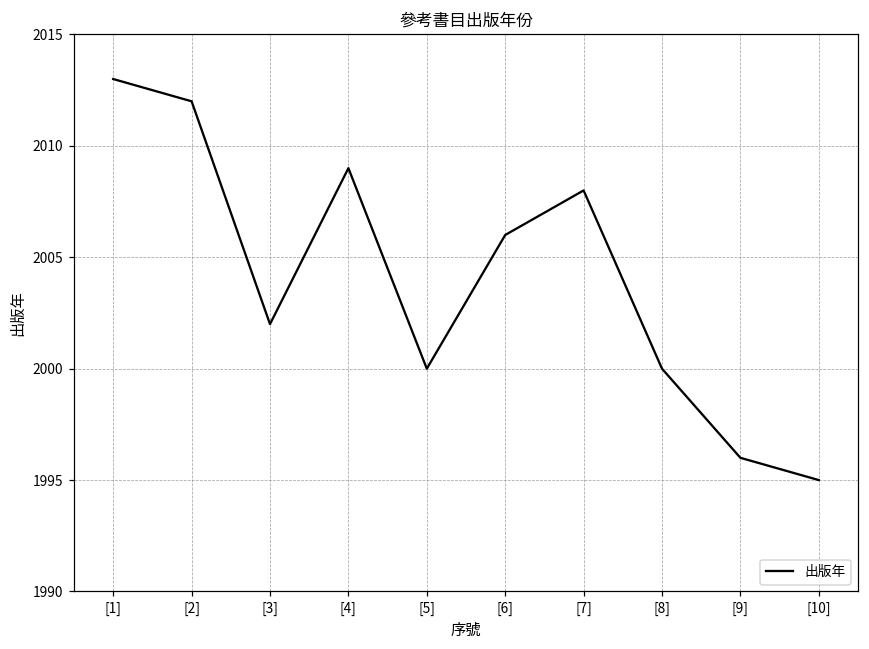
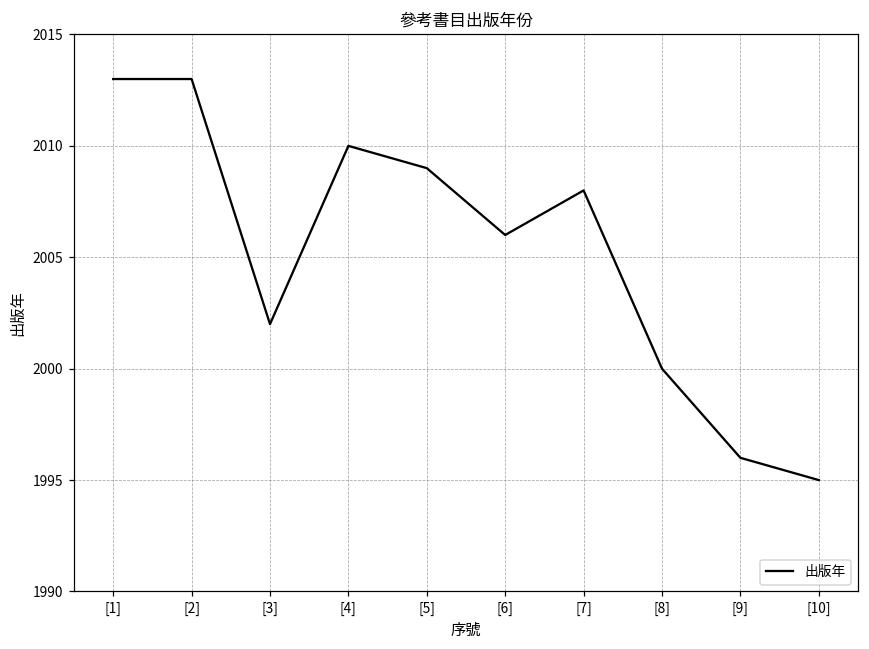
[2]: 2012 -> 2013
[4]: 2009 -> 2010
[5]: 2000 -> 2009
